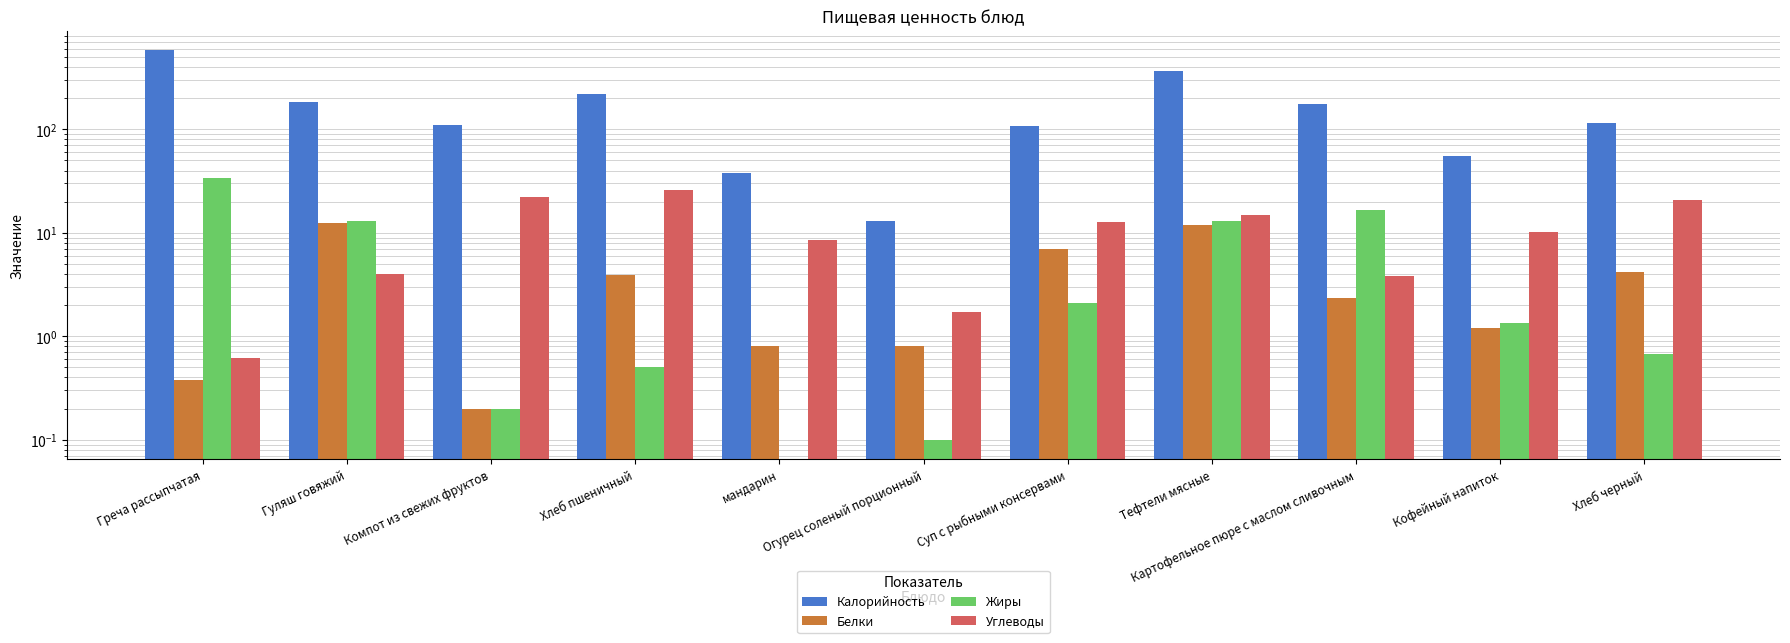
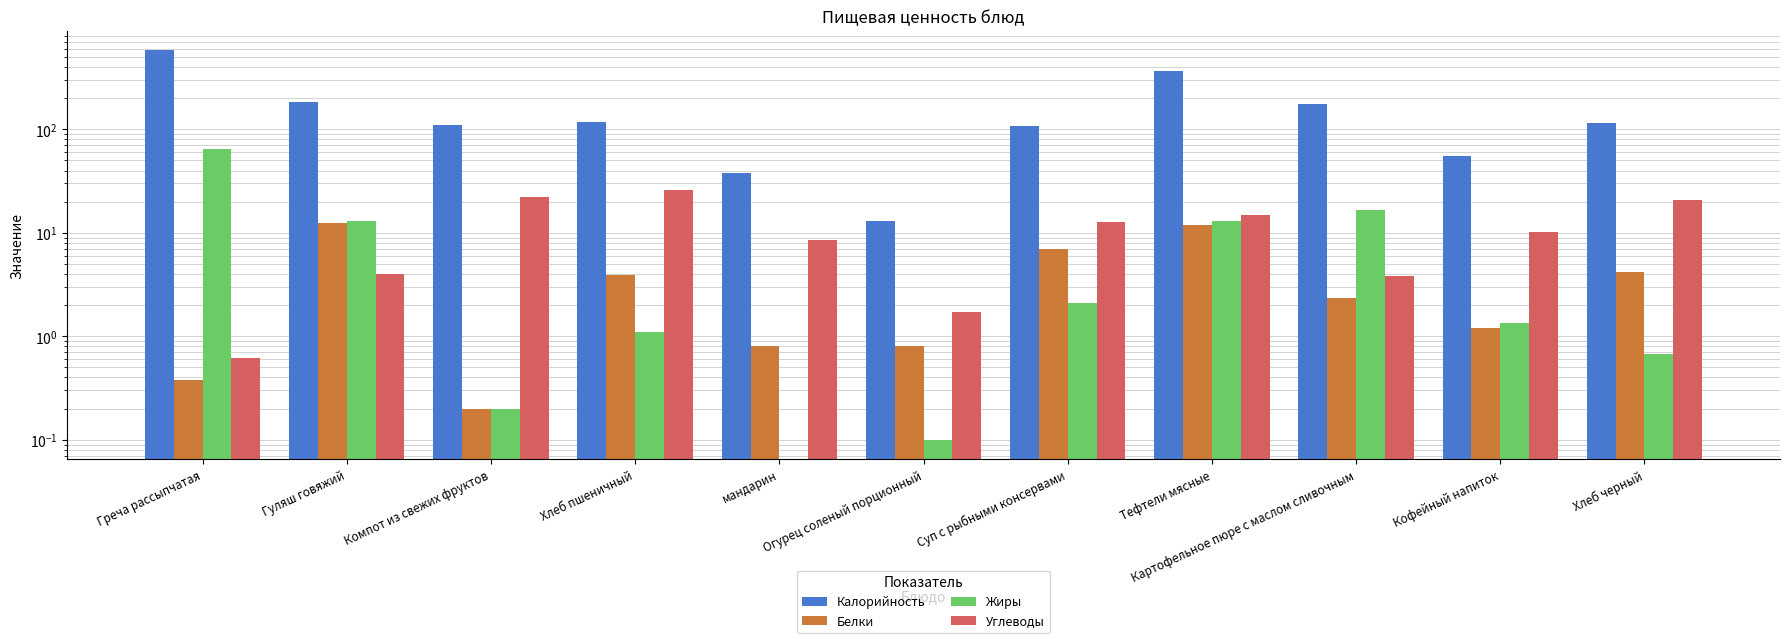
Жиры, Греча рассыпчатая: 34 -> 60
Калорийность, Хлеб пшеничный: 220 -> 120
Жиры, Хлеб пшеничный: 0.5 -> 1.1
